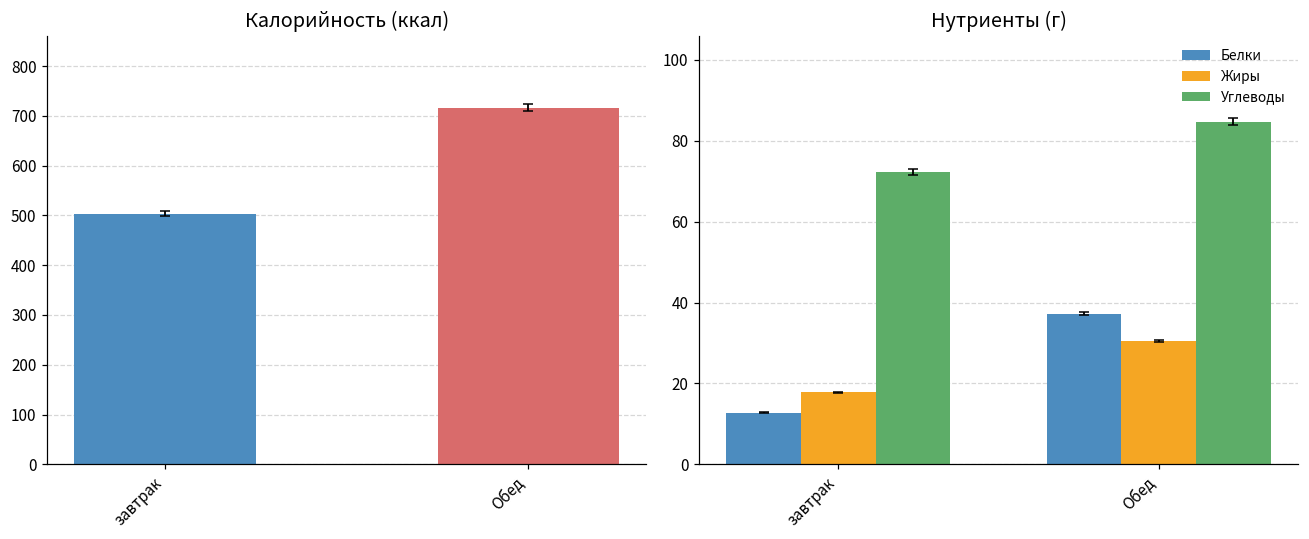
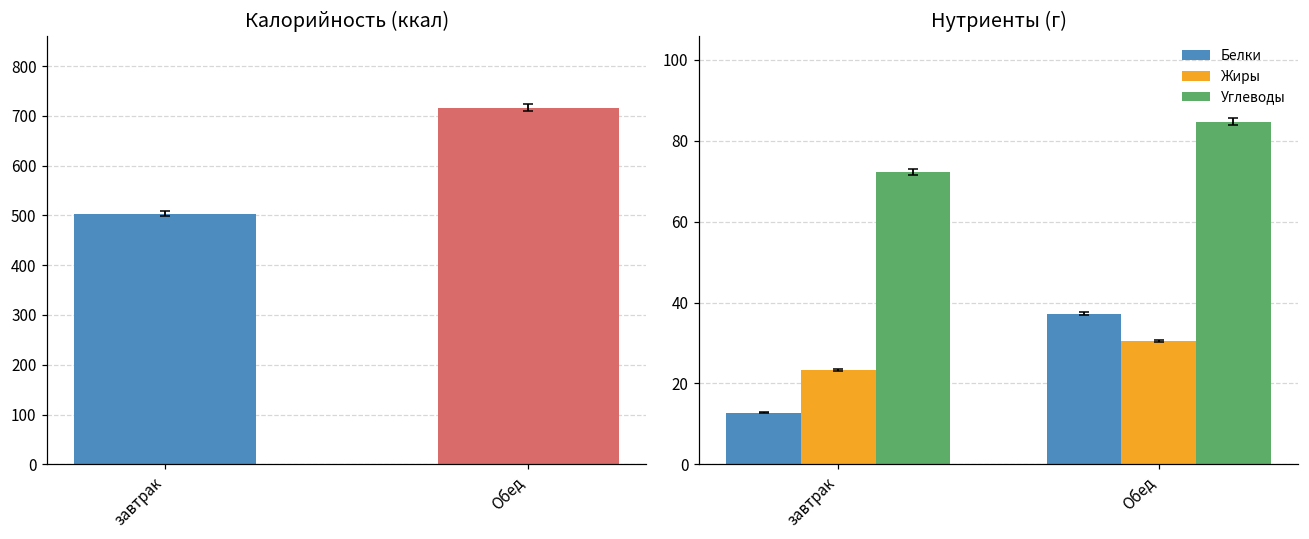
Нутриенты (г), Жиры, завтрак: 18 -> 23
